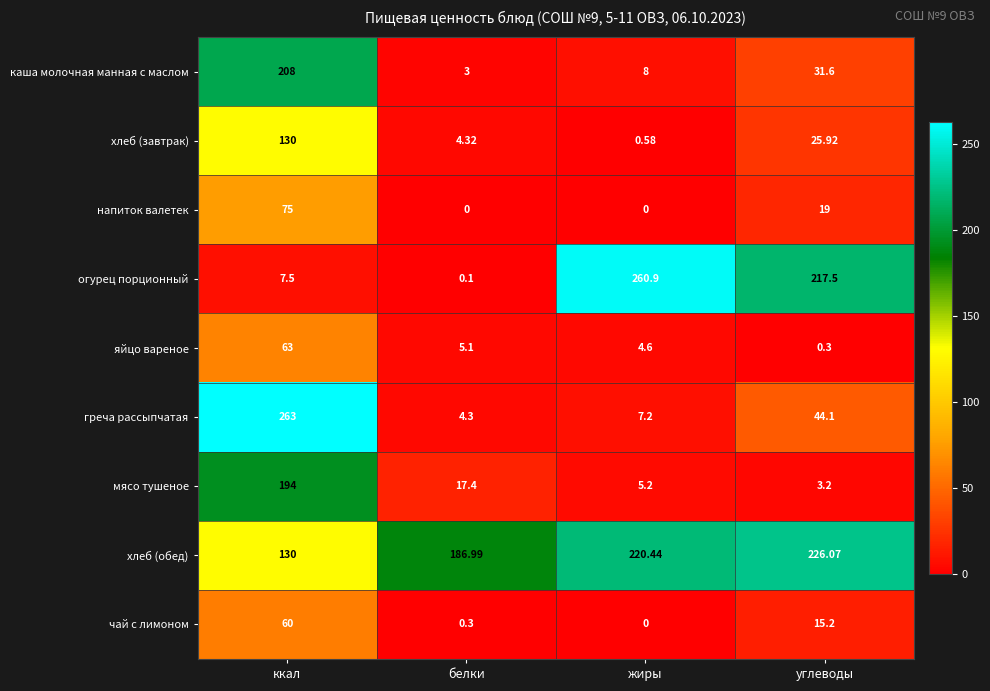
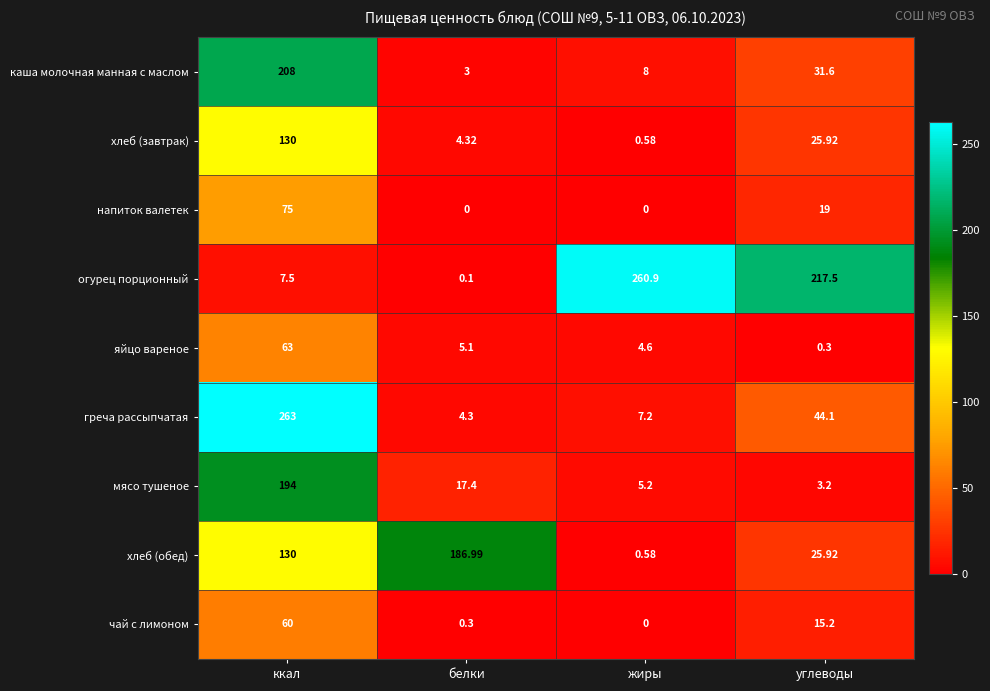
хлеб (обед), жиры: 220.44 -> 0.58
хлеб (обед), углеводы: 226.07 -> 25.92
